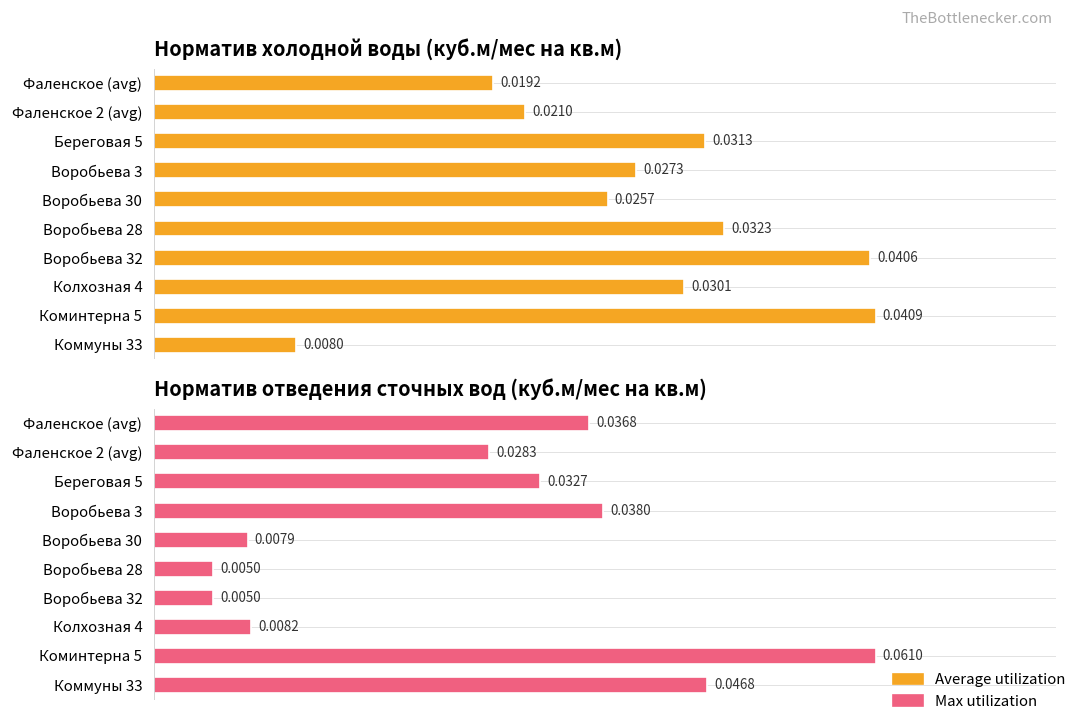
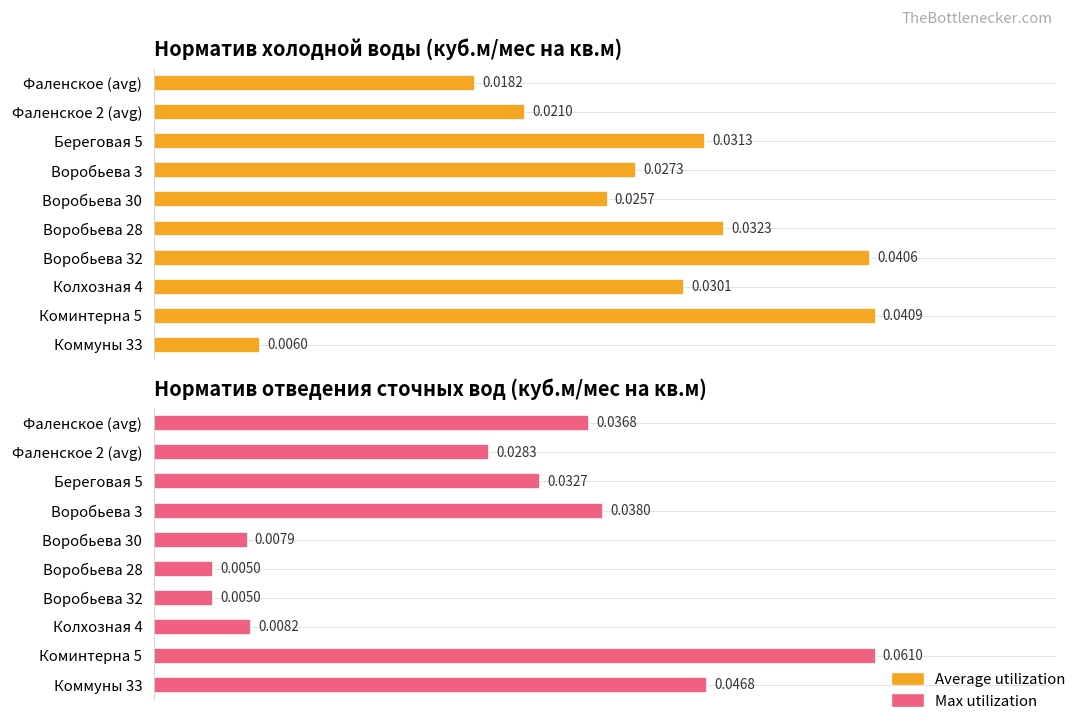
Норматив холодной воды (куб.м/мес на кв.м), Фаленское (avg): 0.0192 -> 0.0182
Норматив холодной воды (куб.м/мес на кв.м), Коммуны 33: 0.0080 -> 0.0060
